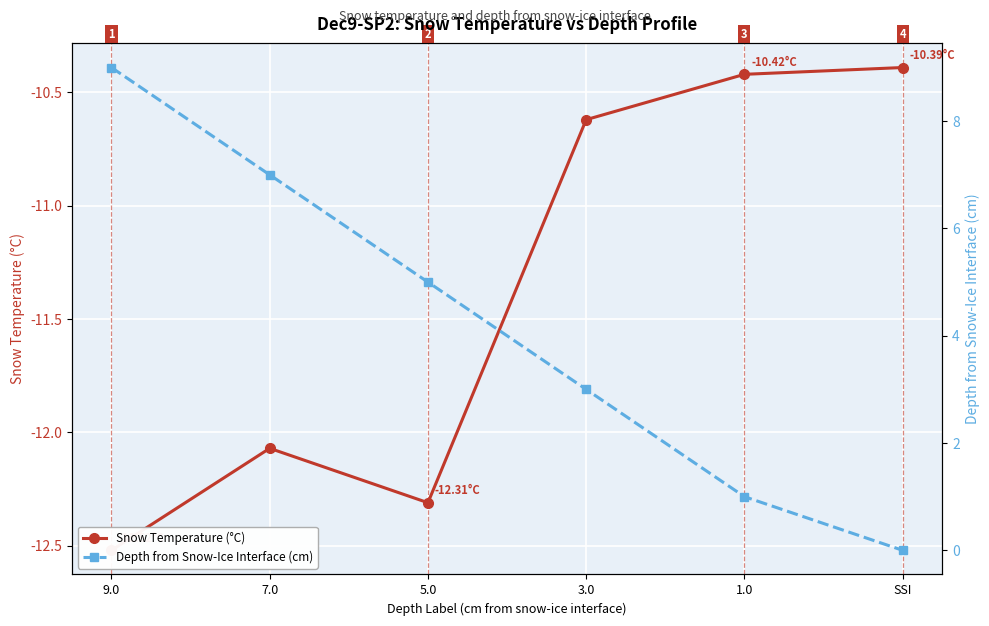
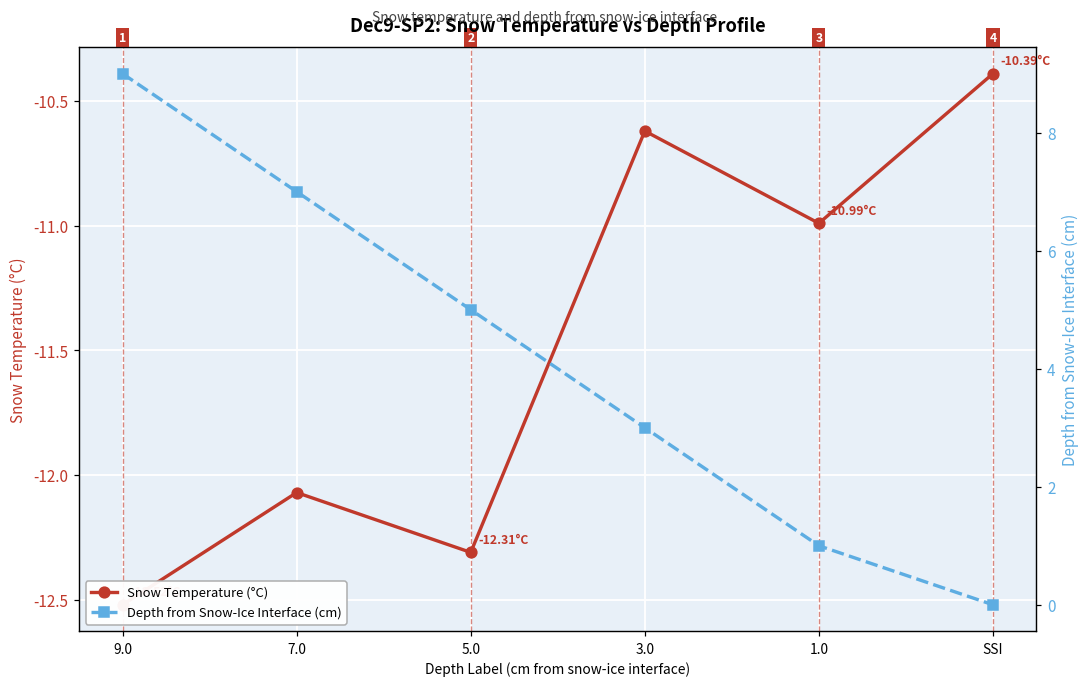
Snow Temperature (°C), 1.0: -10.42°C -> -10.99°C
